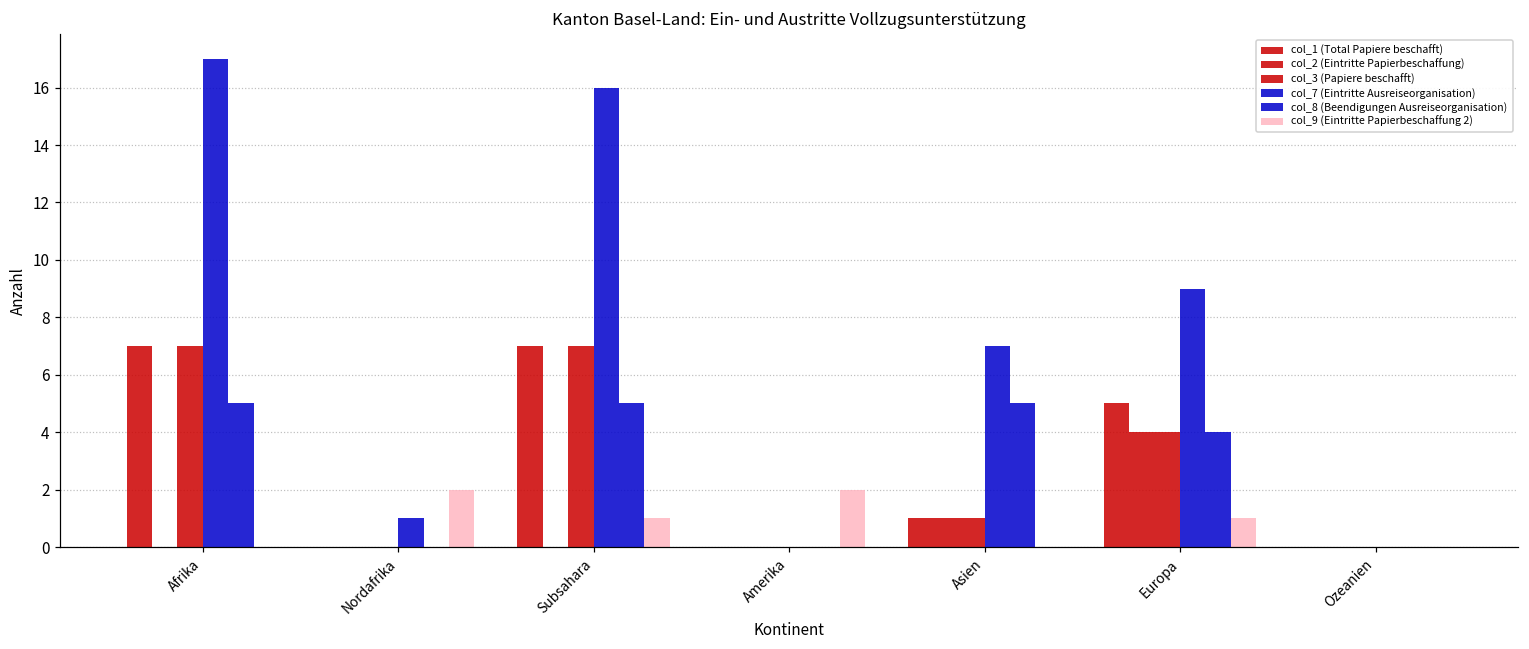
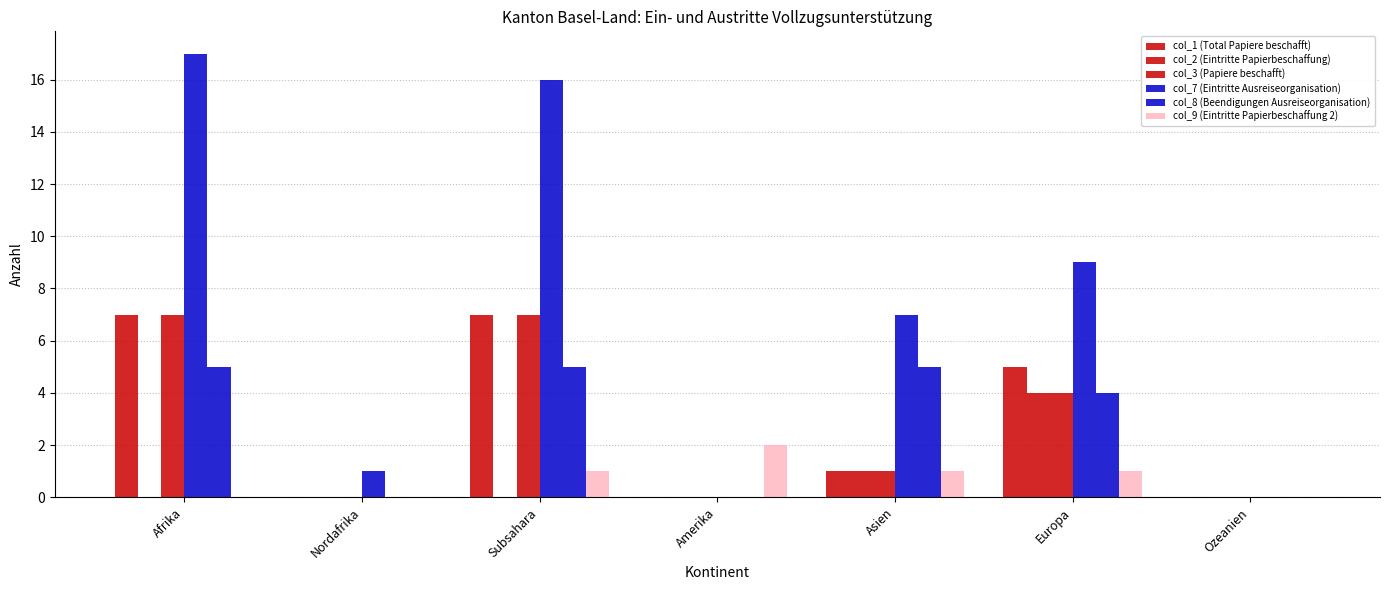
col_9 (Eintritte Papierbeschaffung 2), Nordafrika: 2 -> 0
col_9 (Eintritte Papierbeschaffung 2), Asien: 0 -> 1
